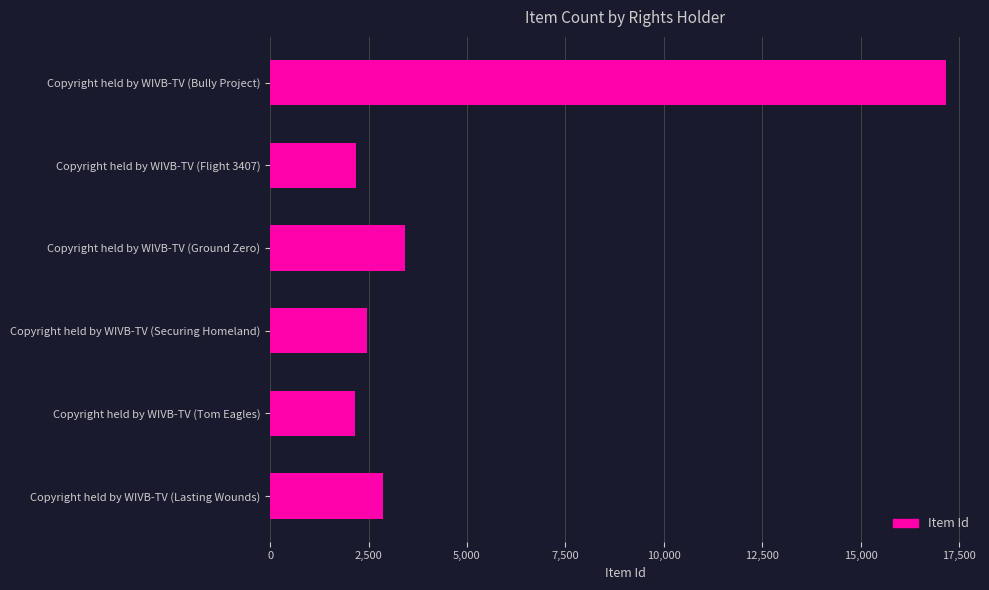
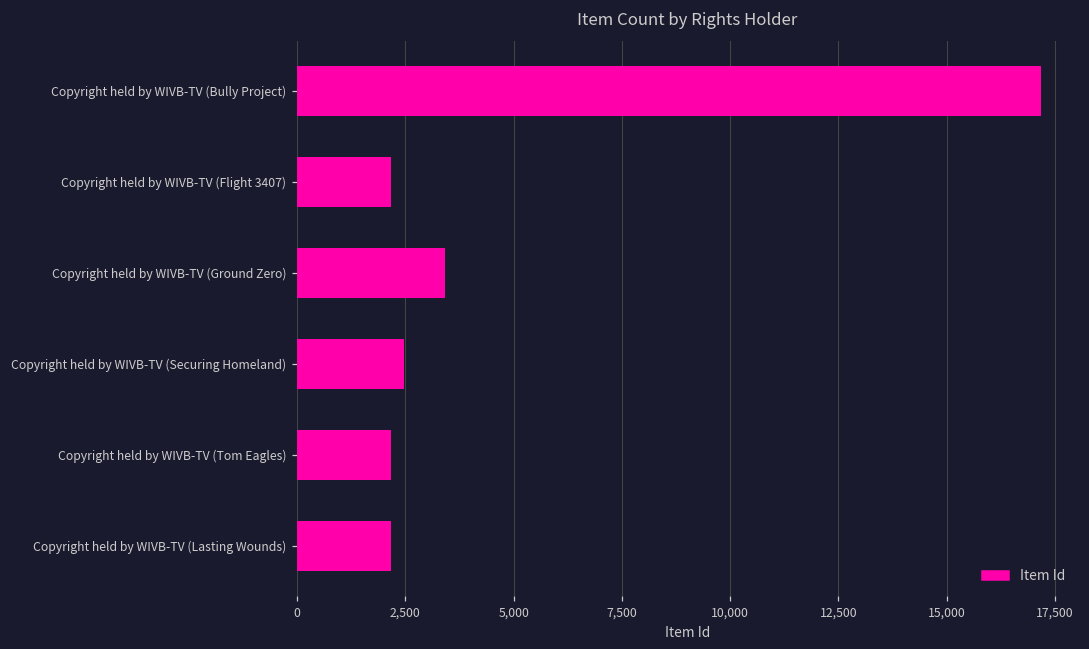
Copyright held by WIVB-TV (Lasting Wounds): 2,900 -> 2,200
